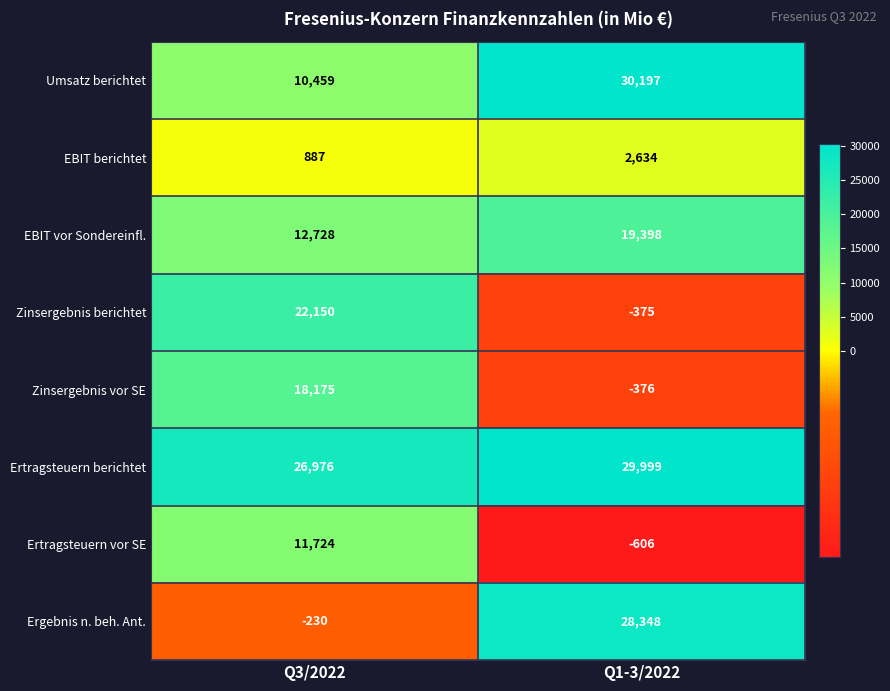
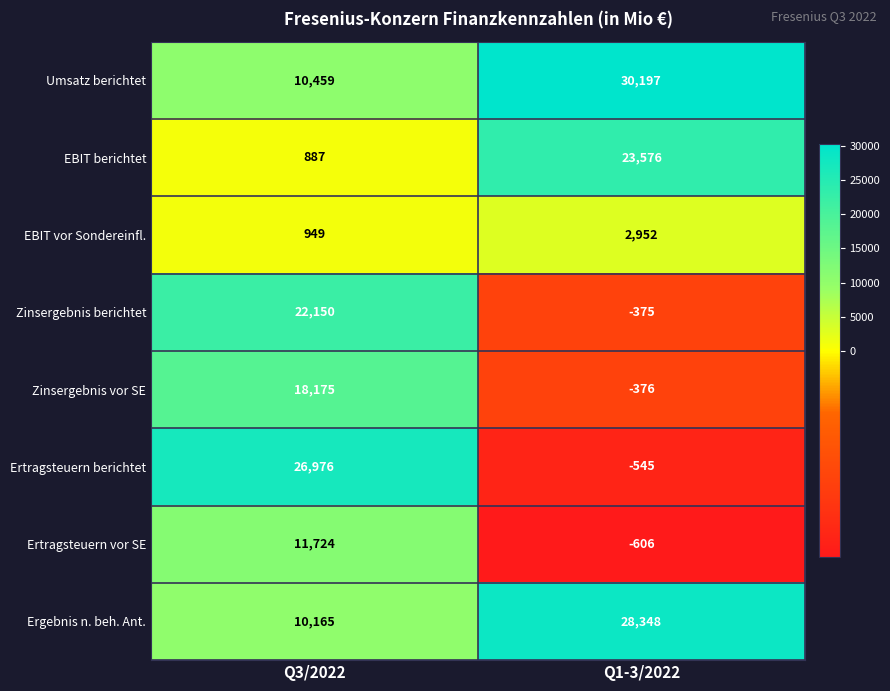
EBIT berichtet, Q1-3/2022: 2,634 -> 23,576
EBIT vor Sondereinfl., Q3/2022: 12,728 -> 949
EBIT vor Sondereinfl., Q1-3/2022: 19,398 -> 2,952
Ertragsteuern berichtet, Q1-3/2022: 29,999 -> -545
Ergebnis n. beh. Ant., Q3/2022: -230 -> 10,165
